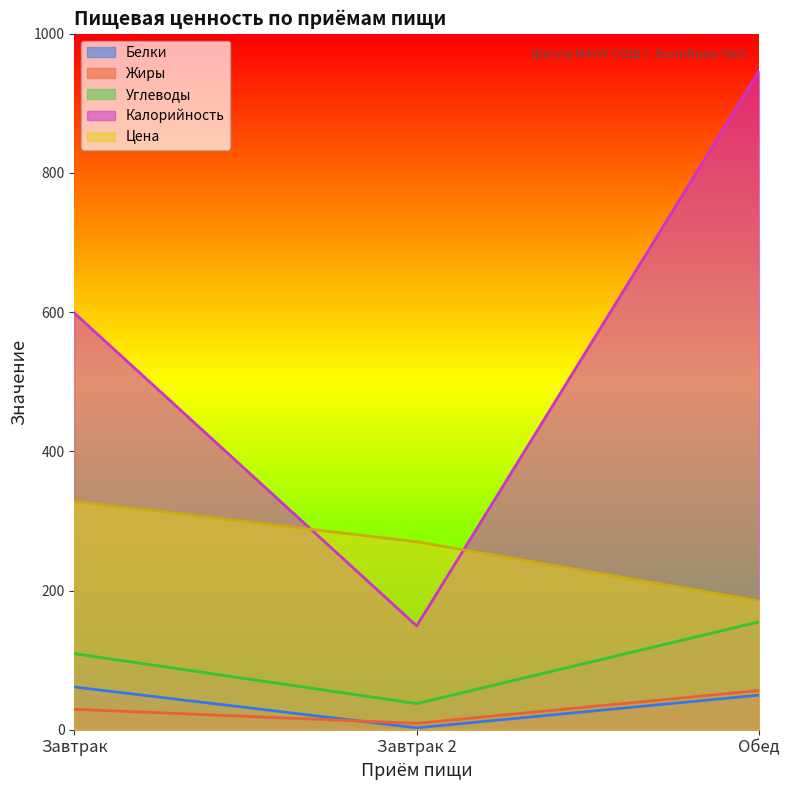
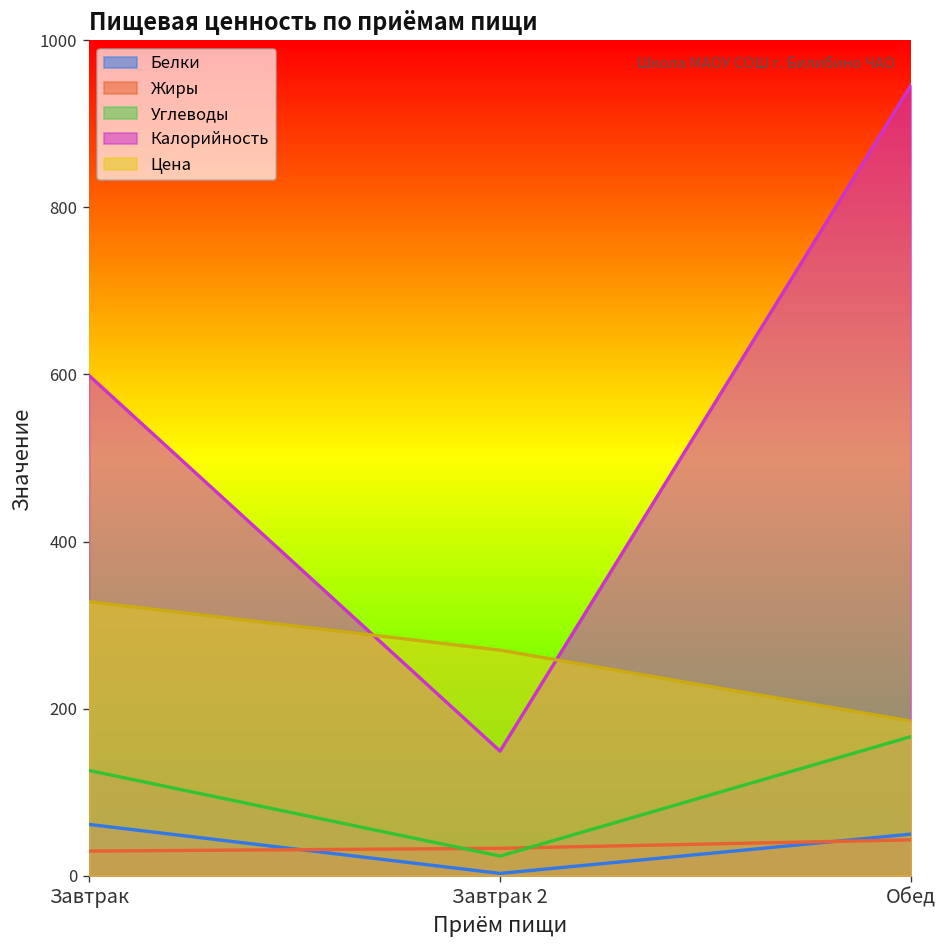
Углеводы, Завтрак: 110 -> 130
Жиры, Завтрак 2: 10 -> 30
Углеводы, Завтрак 2: 40 -> 20
Жиры, Обед: 60 -> 40
Углеводы, Обед: 160 -> 170
